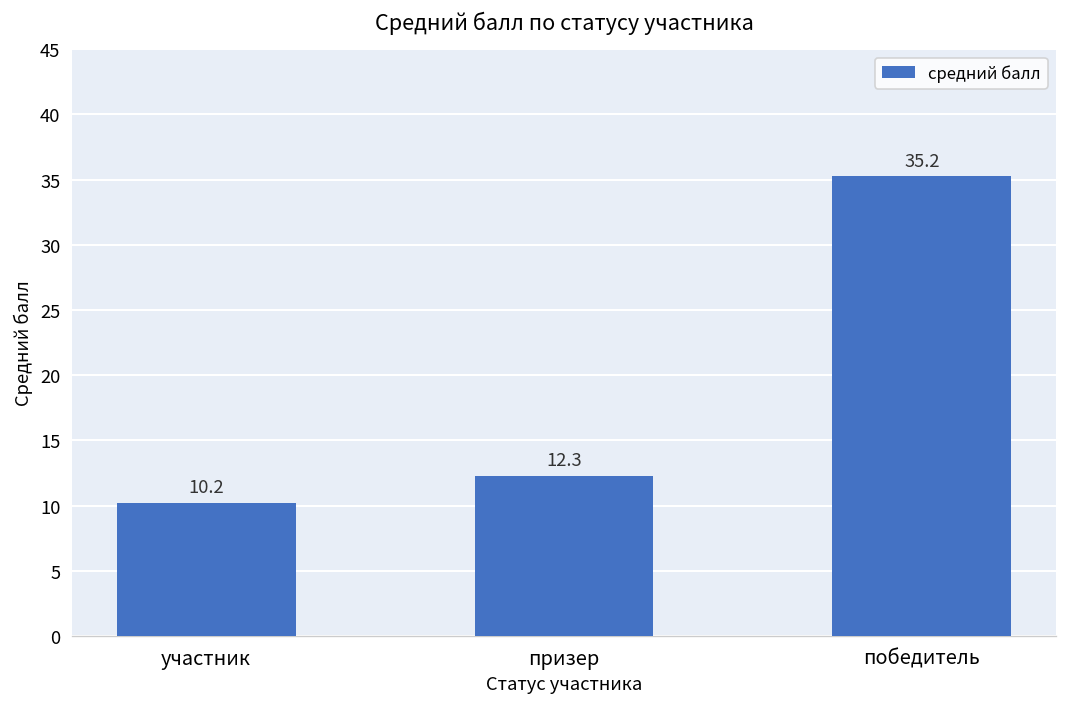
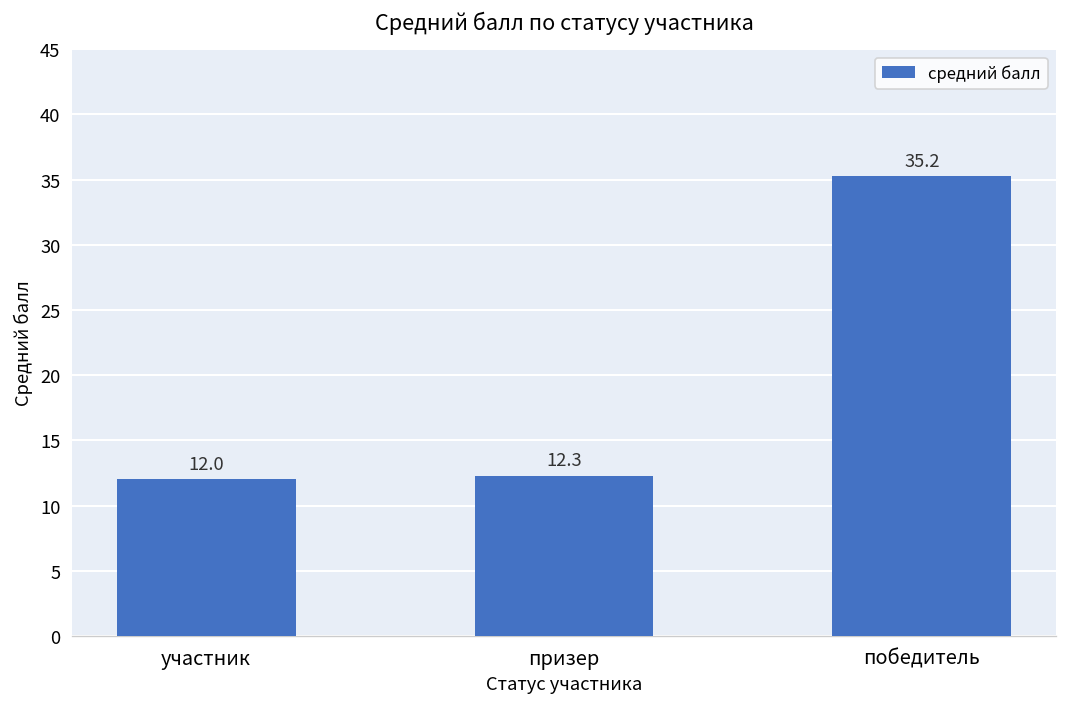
участник: 10.2 -> 12.0
